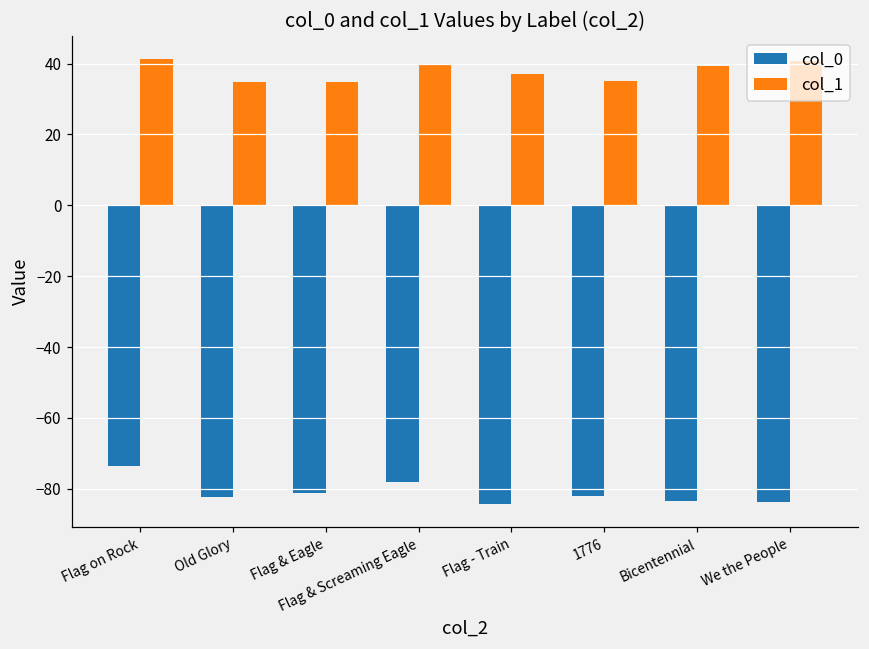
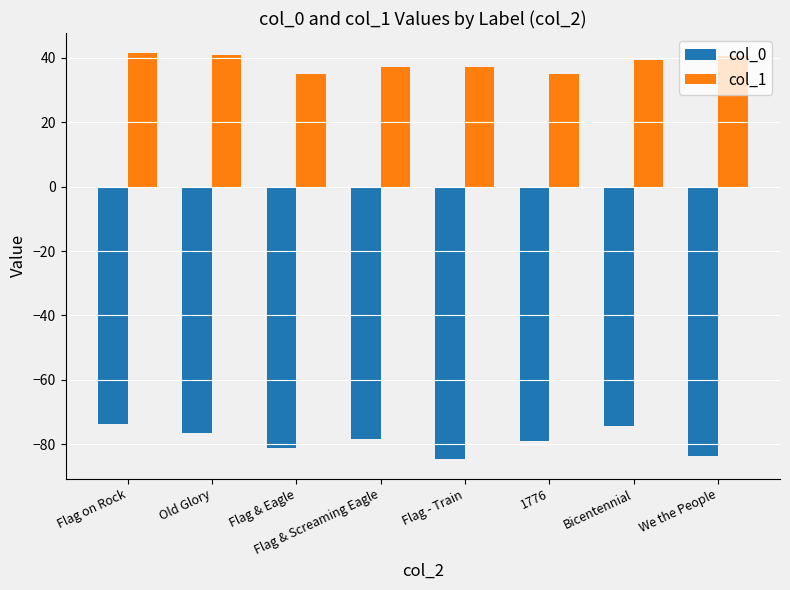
col_0, Old Glory: -82 -> -76
col_1, Old Glory: 35 -> 41
col_1, Flag & Screaming Eagle: 40 -> 37
col_0, 1776: -82 -> -79
col_0, Bicentennial: -83 -> -74
